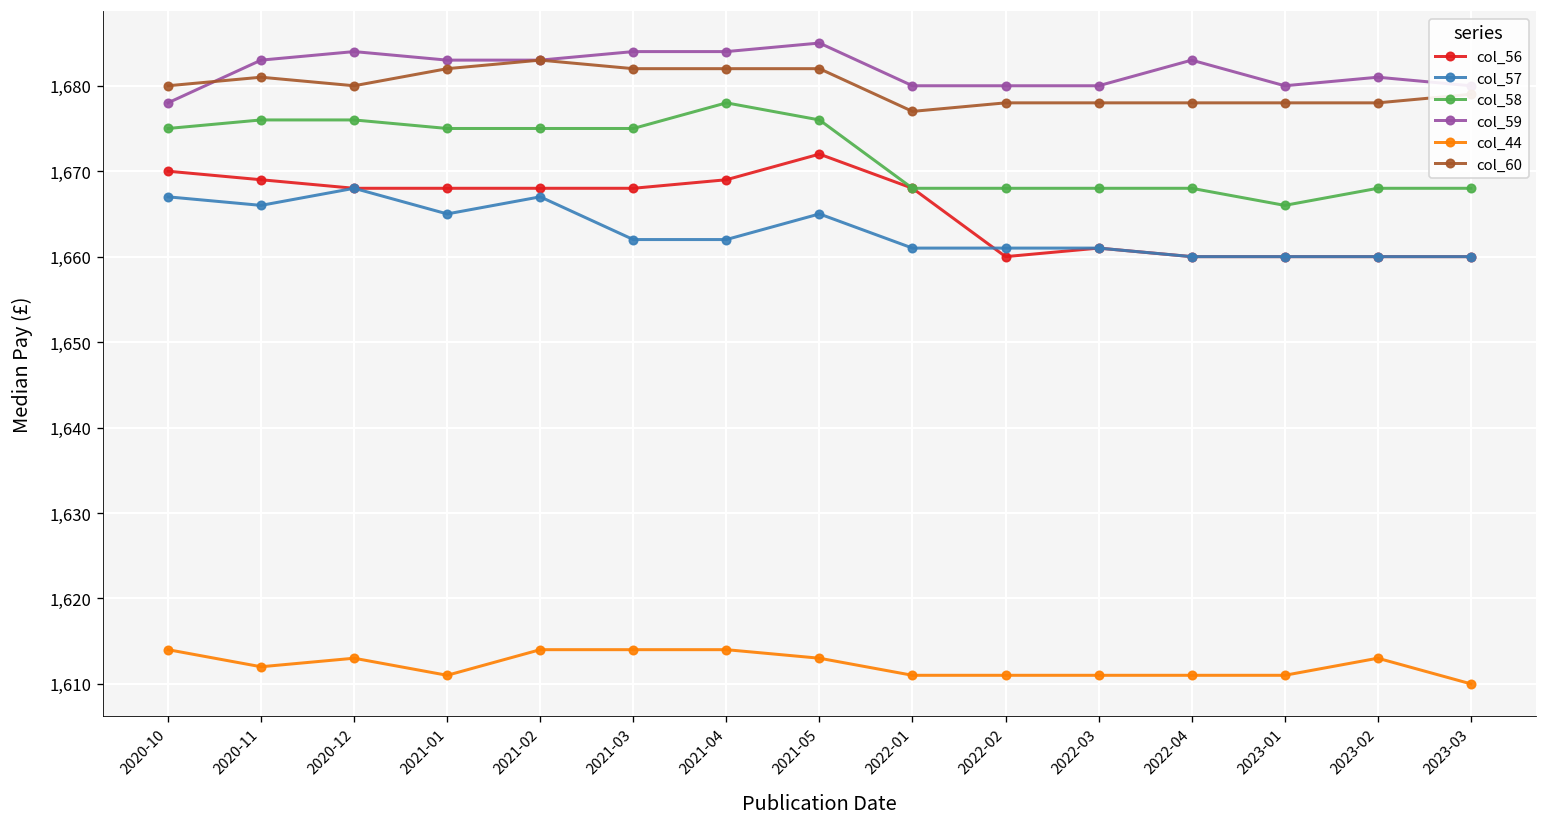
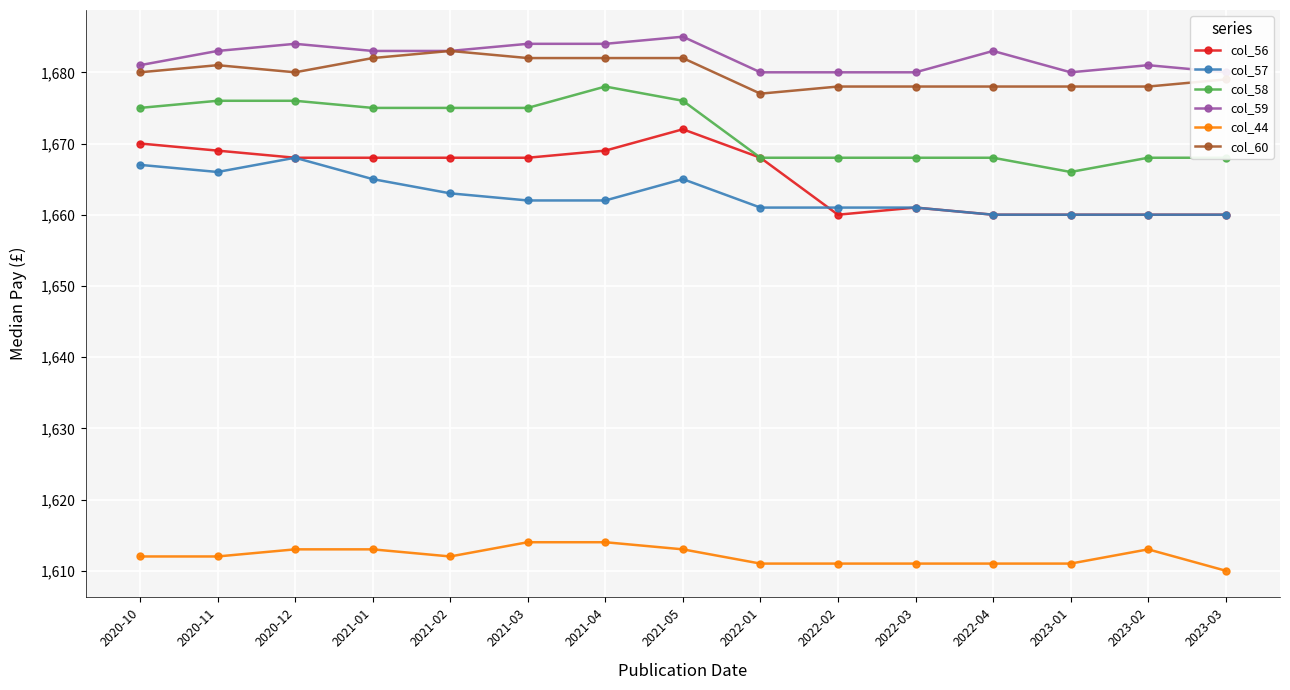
col_59, 2020-10: 1,678 -> 1,681
col_44, 2020-10: 1,614 -> 1,612
col_44, 2021-01: 1,611 -> 1,613
col_57, 2021-02: 1,667 -> 1,663
col_44, 2021-02: 1,614 -> 1,612
